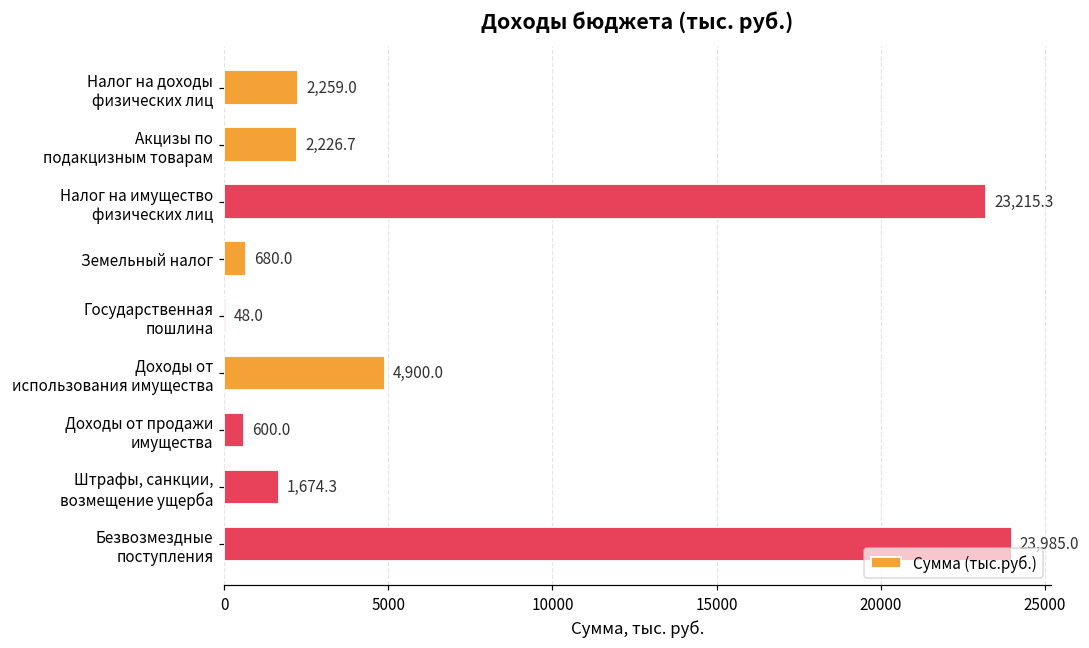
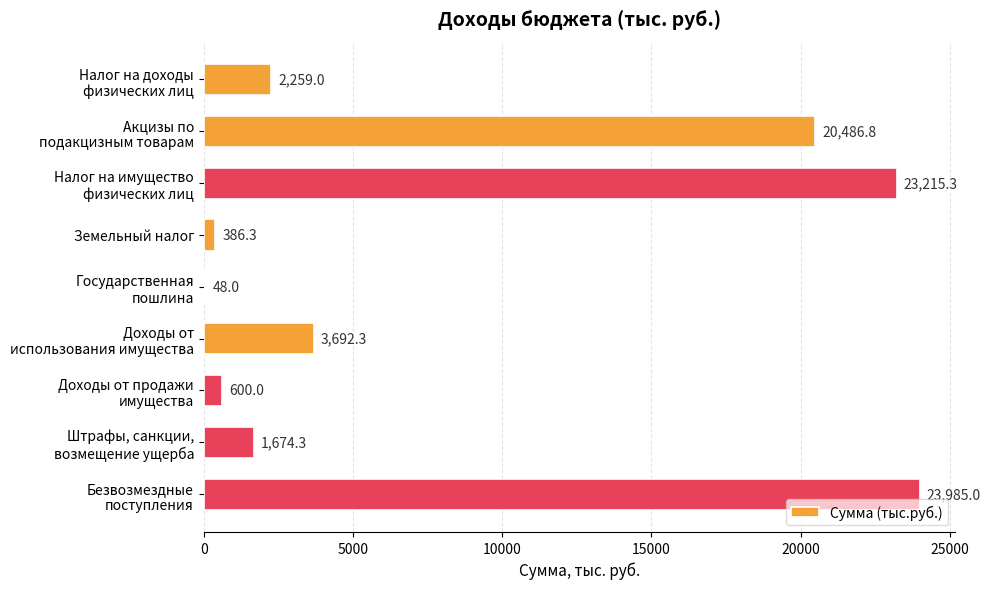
Акцизы по подакцизным товарам: 2,226.7 -> 20,486.8
Земельный налог: 680.0 -> 386.3
Доходы от использования имущества: 4,900.0 -> 3,692.3
